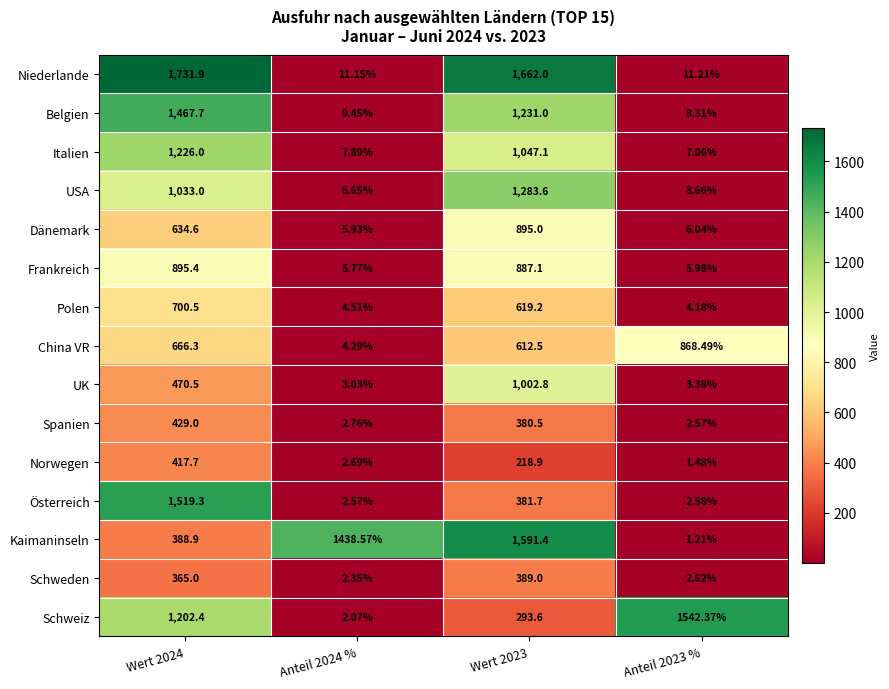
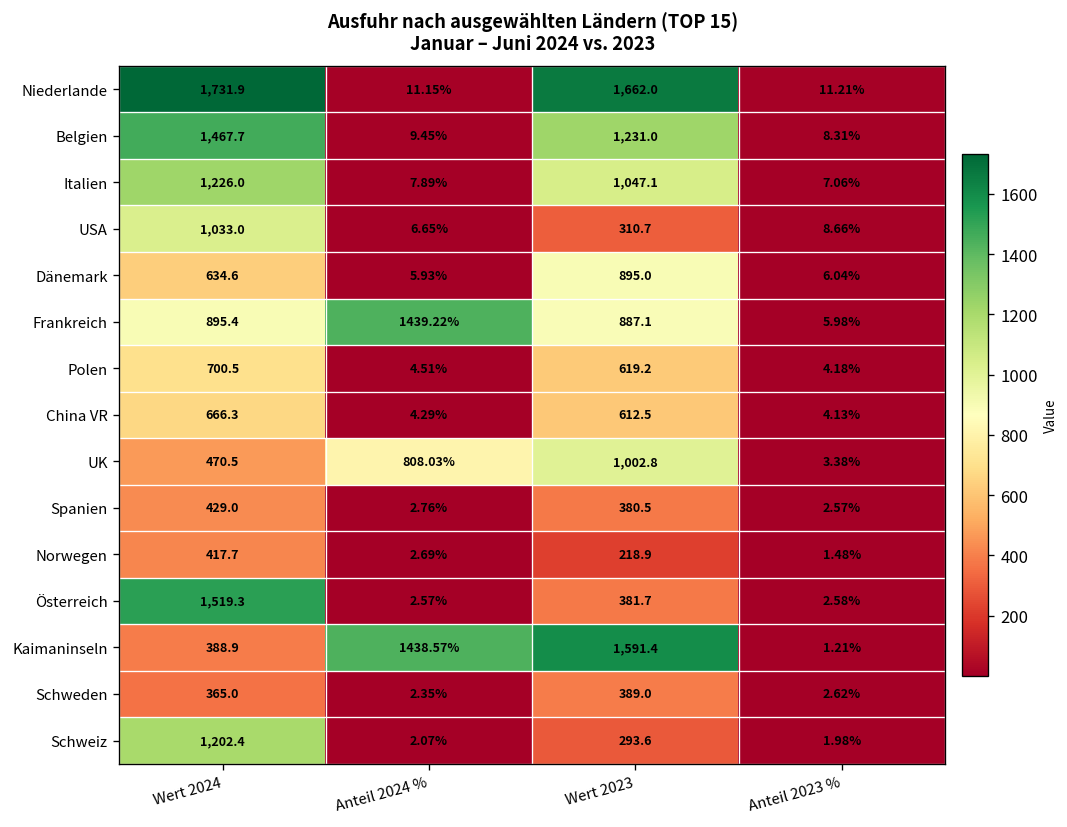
USA, Wert 2023: 1,283.6 -> 310.7
Frankreich, Anteil 2024 %: 5.77% -> 1439.22%
China VR, Anteil 2023 %: 868.49% -> 4.13%
UK, Anteil 2024 %: 3.03% -> 808.03%
Schweiz, Anteil 2023 %: 1542.37% -> 1.98%
